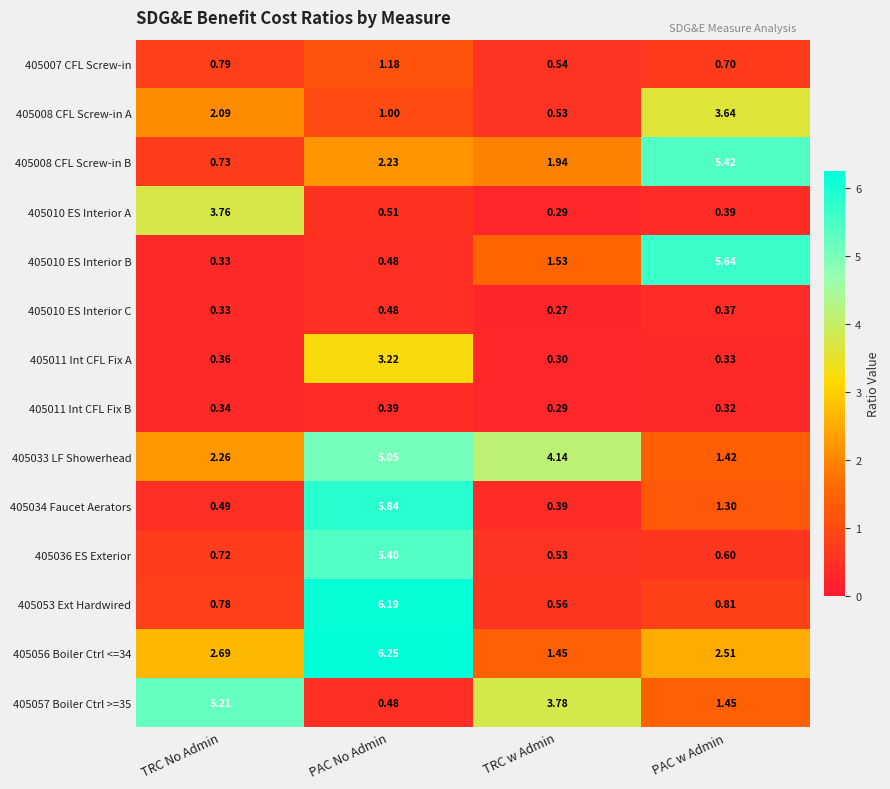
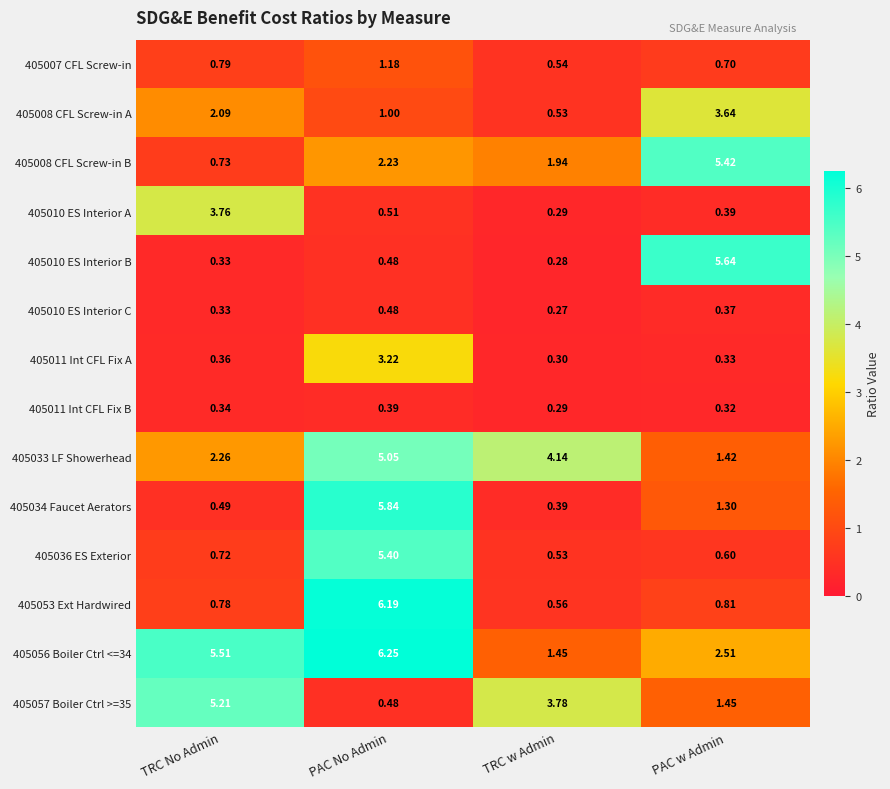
405010 ES Interior B, TRC w Admin: 1.53 -> 0.28
405056 Boiler Ctrl <=34, TRC No Admin: 2.69 -> 5.51
